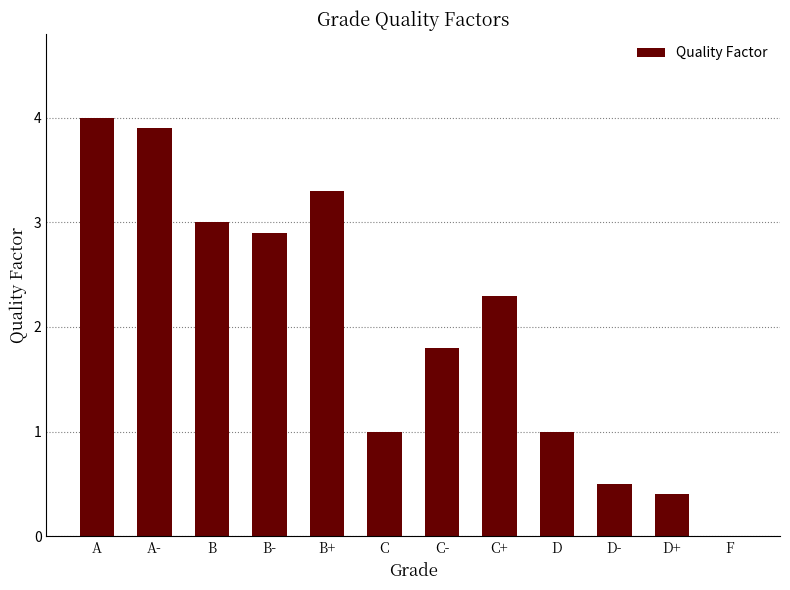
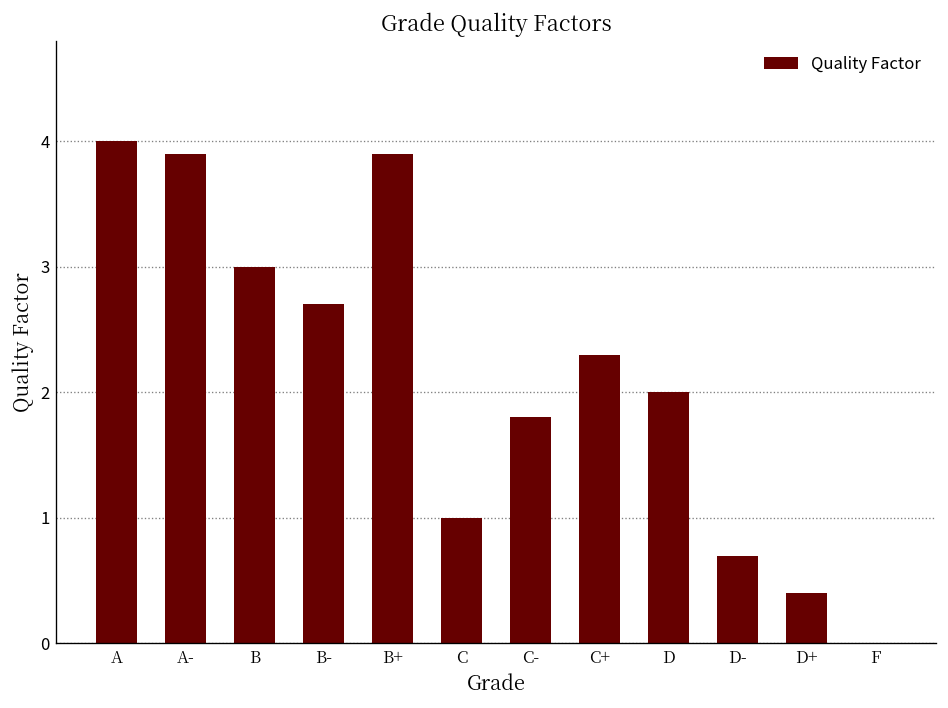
B-: 2.9 -> 2.7
B+: 3.3 -> 3.9
D: 1 -> 2
D-: 0.5 -> 0.7
